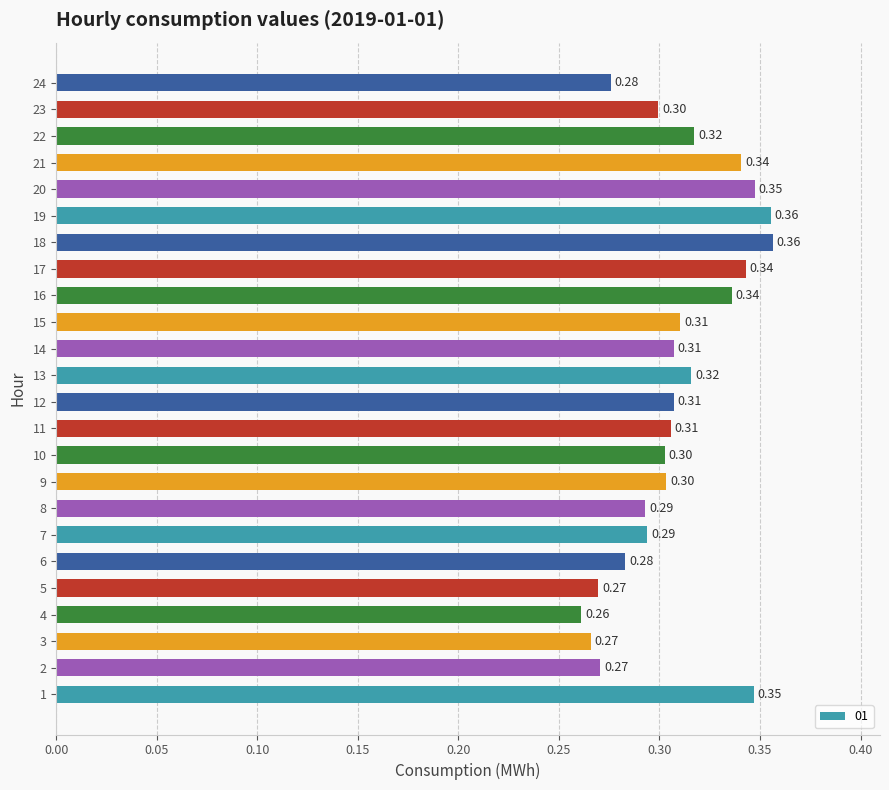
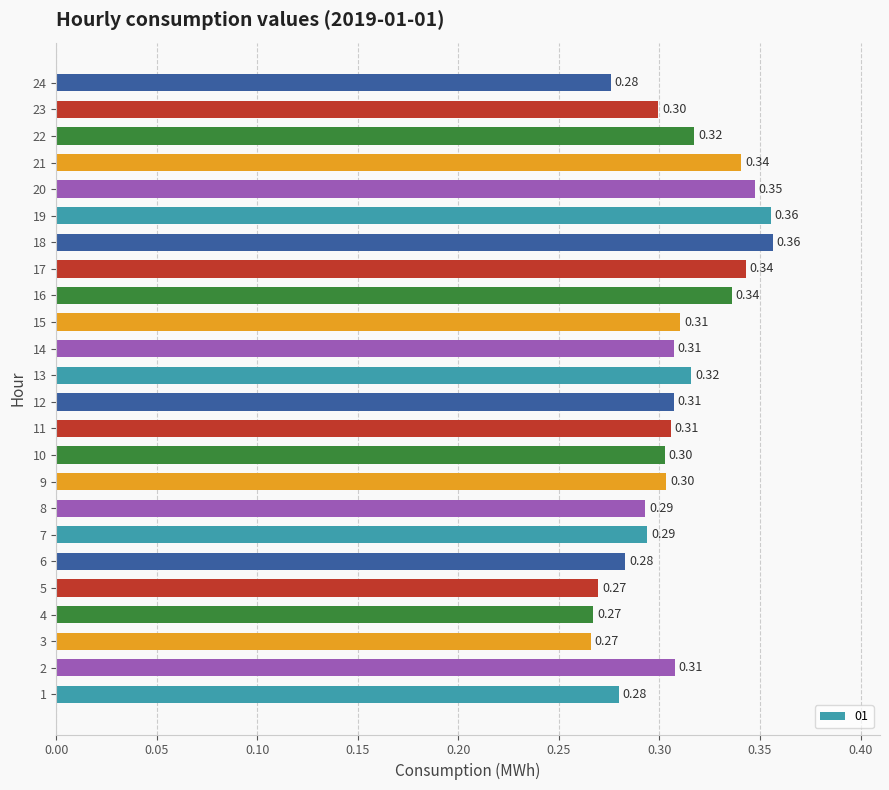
4: 0.26 -> 0.27
2: 0.27 -> 0.31
1: 0.35 -> 0.28
